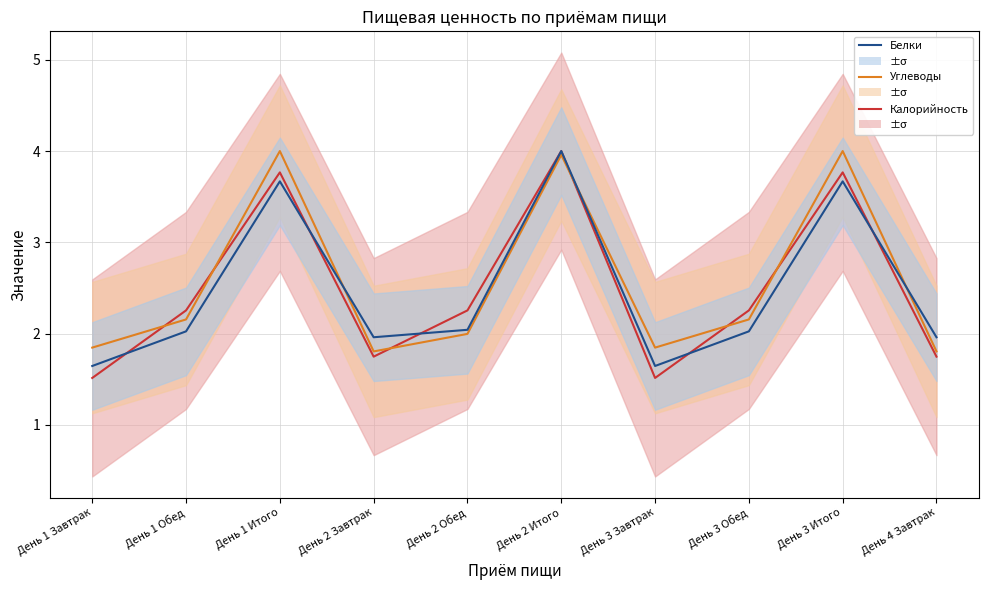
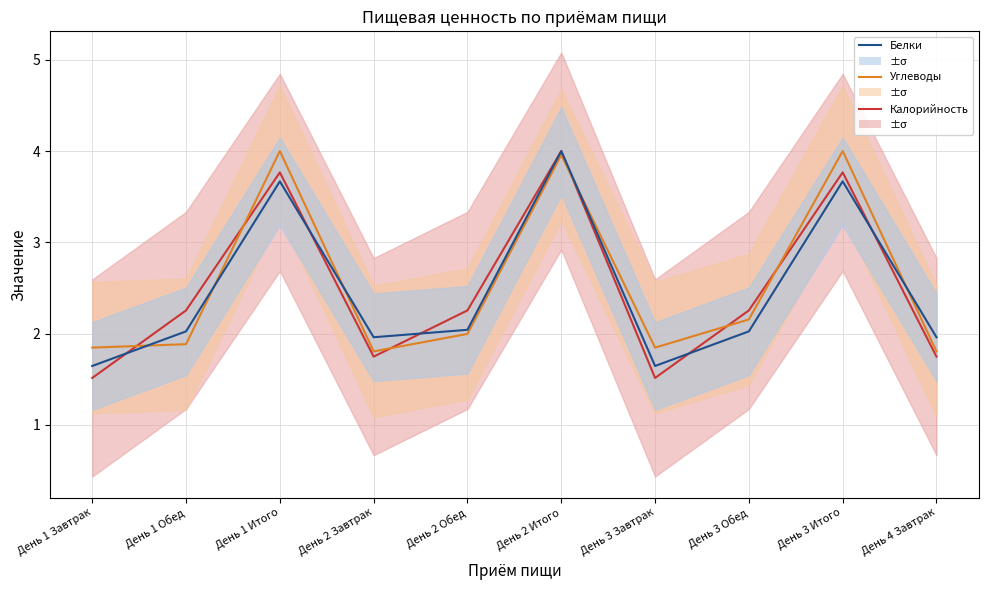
Углеводы, День 1 Обед: 2.2 -> 1.9
